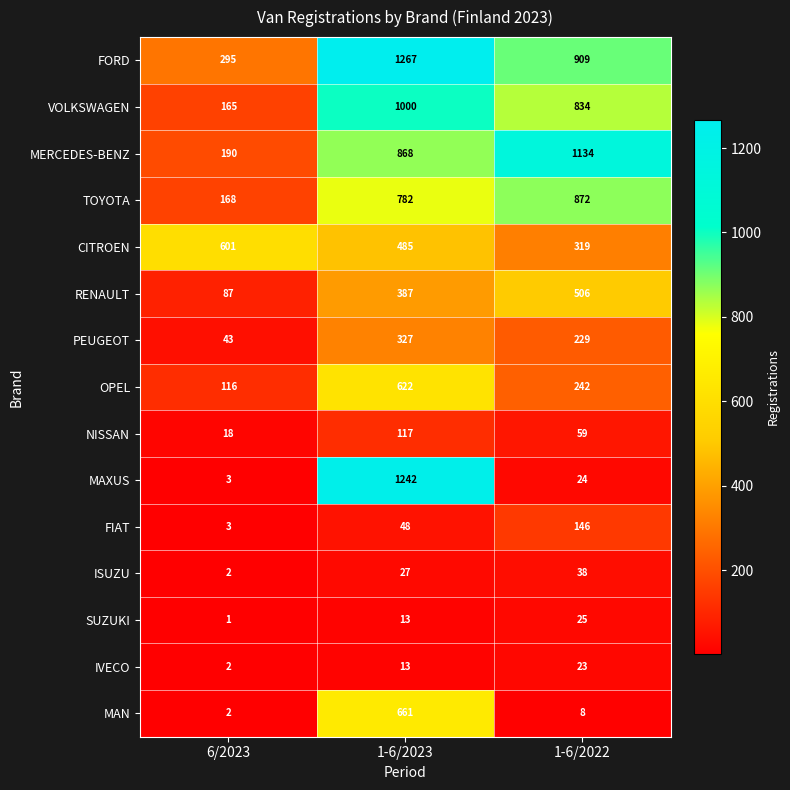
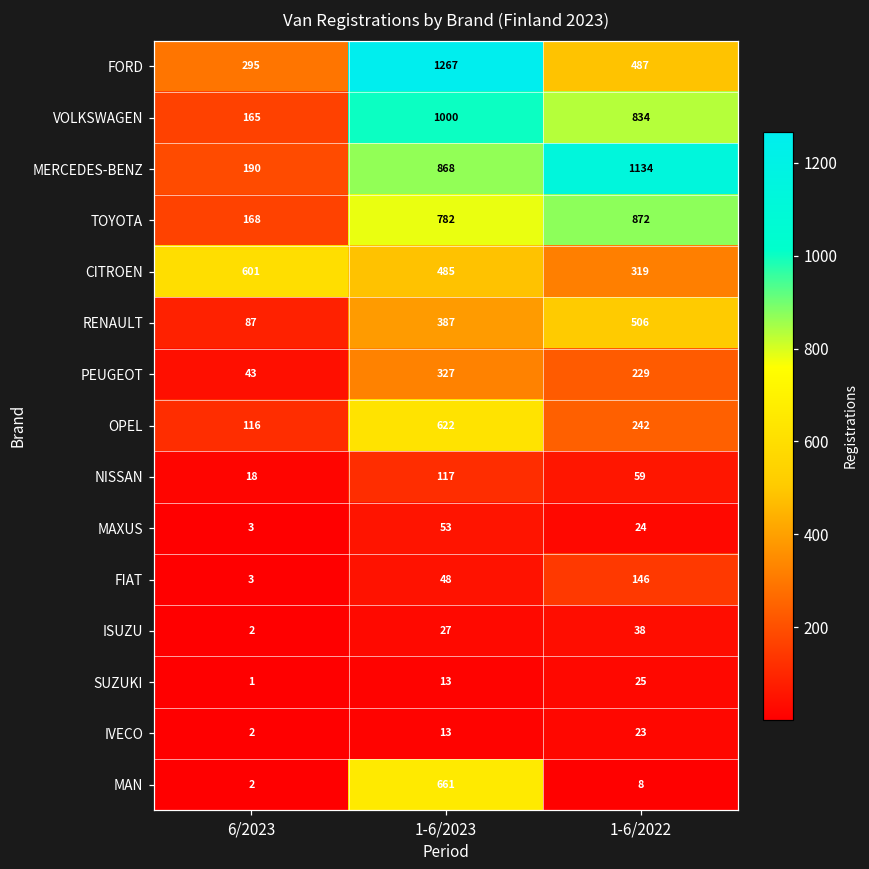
FORD, 1-6/2022: 909 -> 487
MAXUS, 1-6/2023: 1242 -> 53
